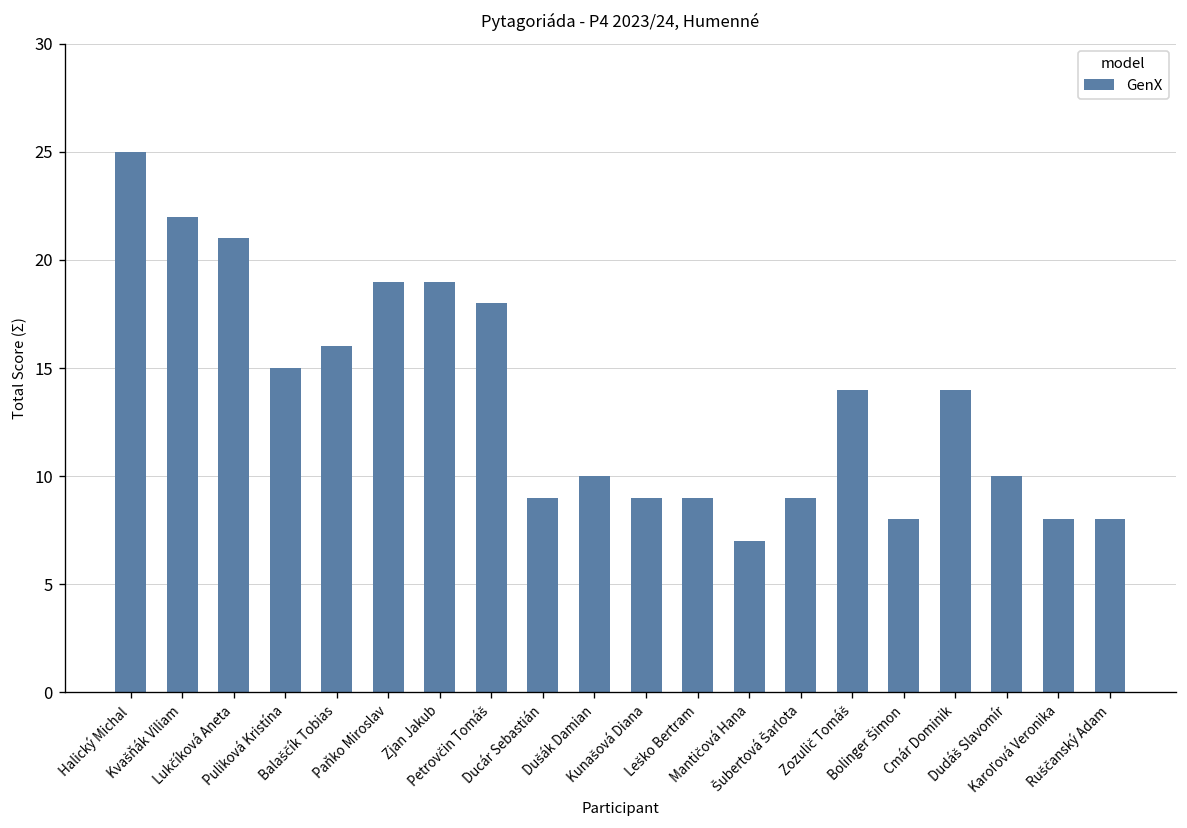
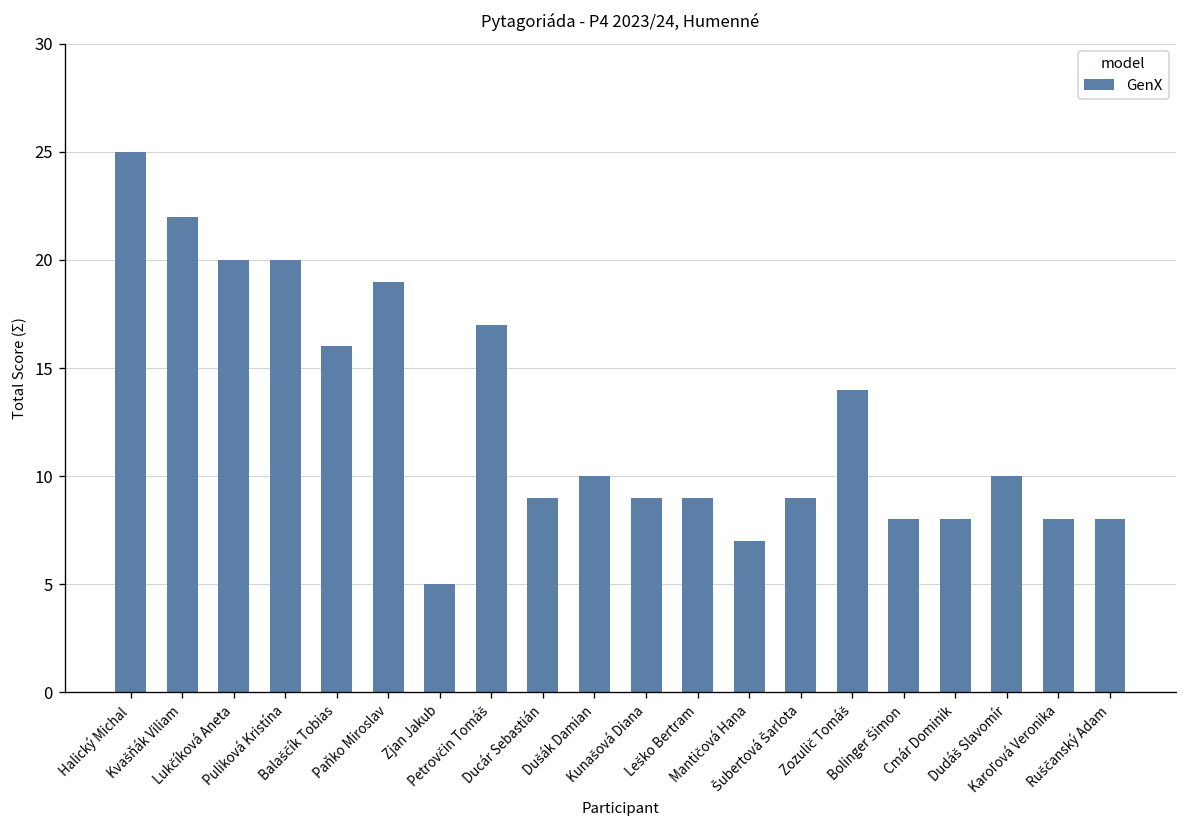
Lukčíková Aneta: 21 -> 20
Puliková Kristína: 15 -> 20
Zjan Jakub: 19 -> 5
Petrovčin Tomáš: 18 -> 17
Cmár Dominik: 14 -> 8
